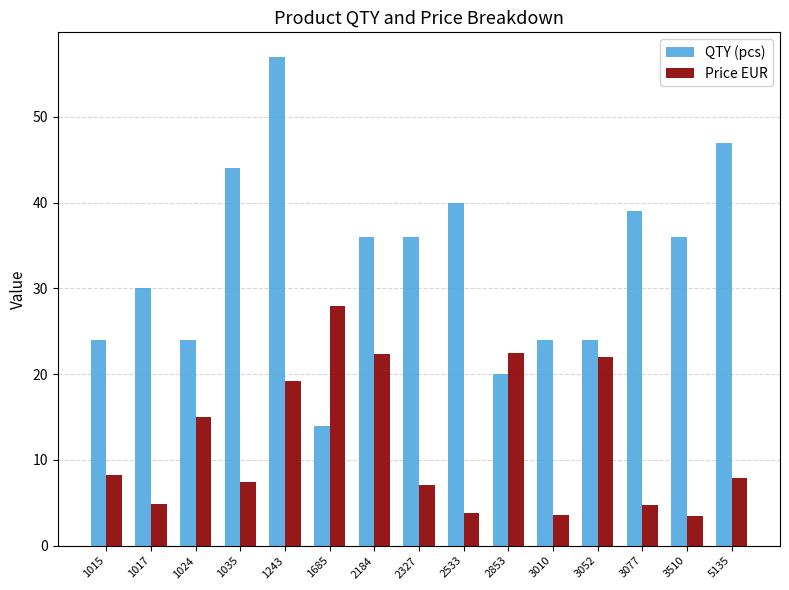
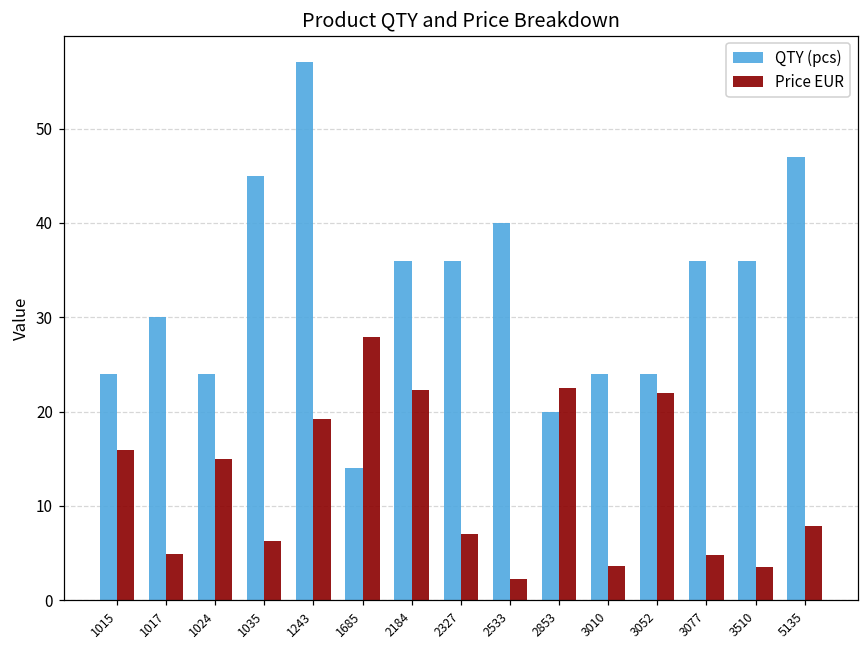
Price EUR, 1015: 8 -> 16
QTY (pcs), 1035: 44 -> 45
Price EUR, 1035: 7 -> 6
Price EUR, 2533: 4 -> 2
QTY (pcs), 3077: 39 -> 36
